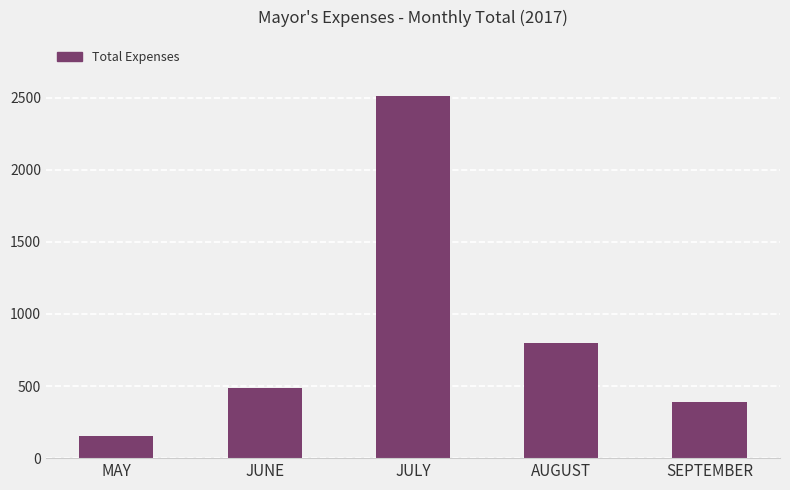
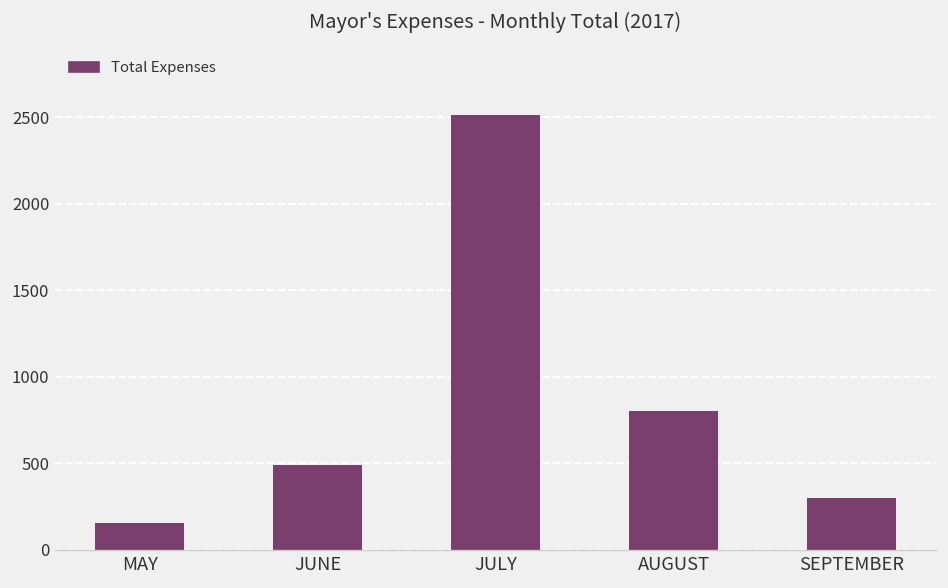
SEPTEMBER: 390 -> 300
